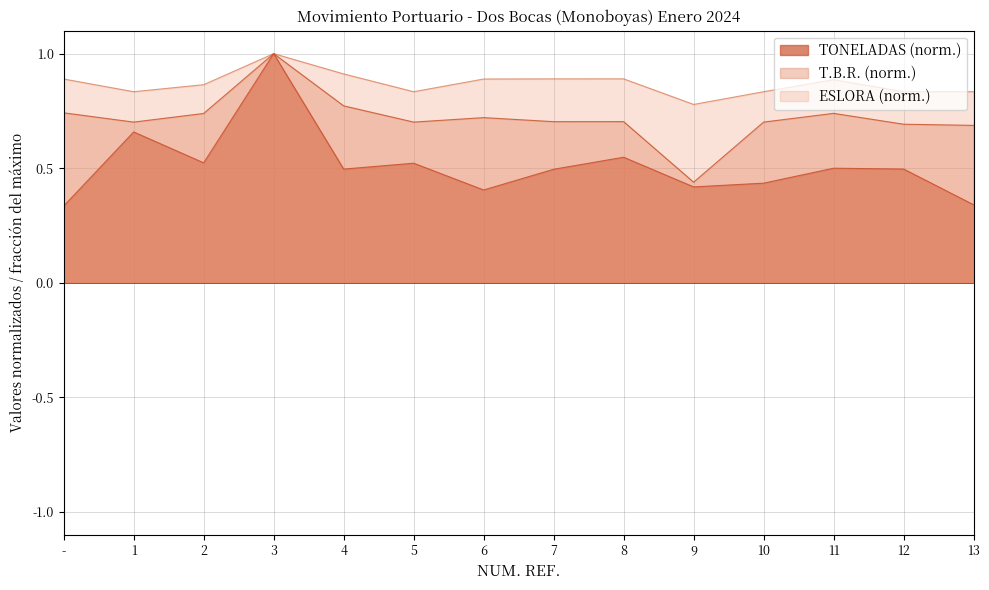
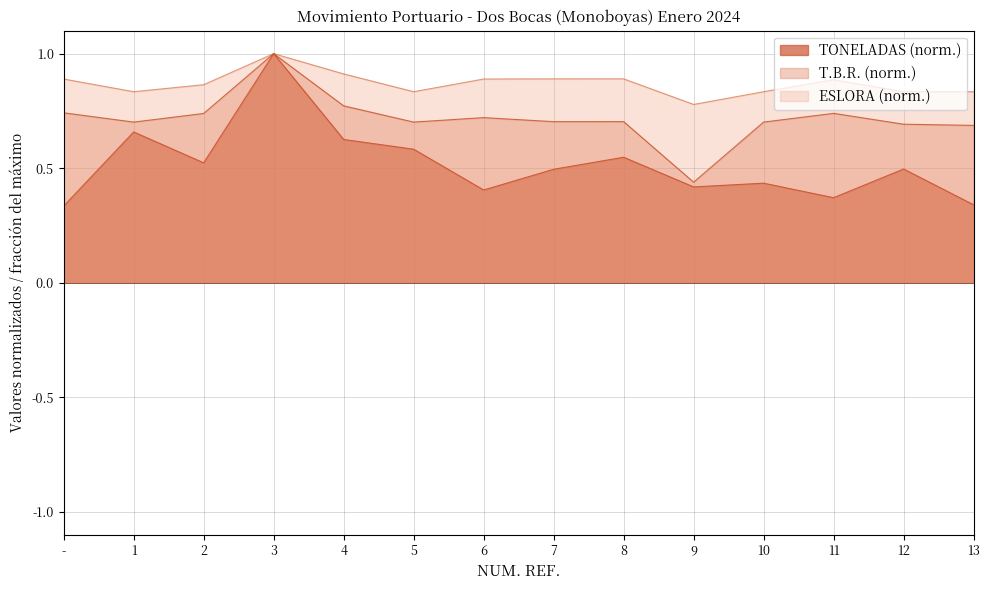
TONELADAS (norm.), 4: 0.50 -> 0.63
TONELADAS (norm.), 5: 0.52 -> 0.58
TONELADAS (norm.), 11: 0.50 -> 0.37
